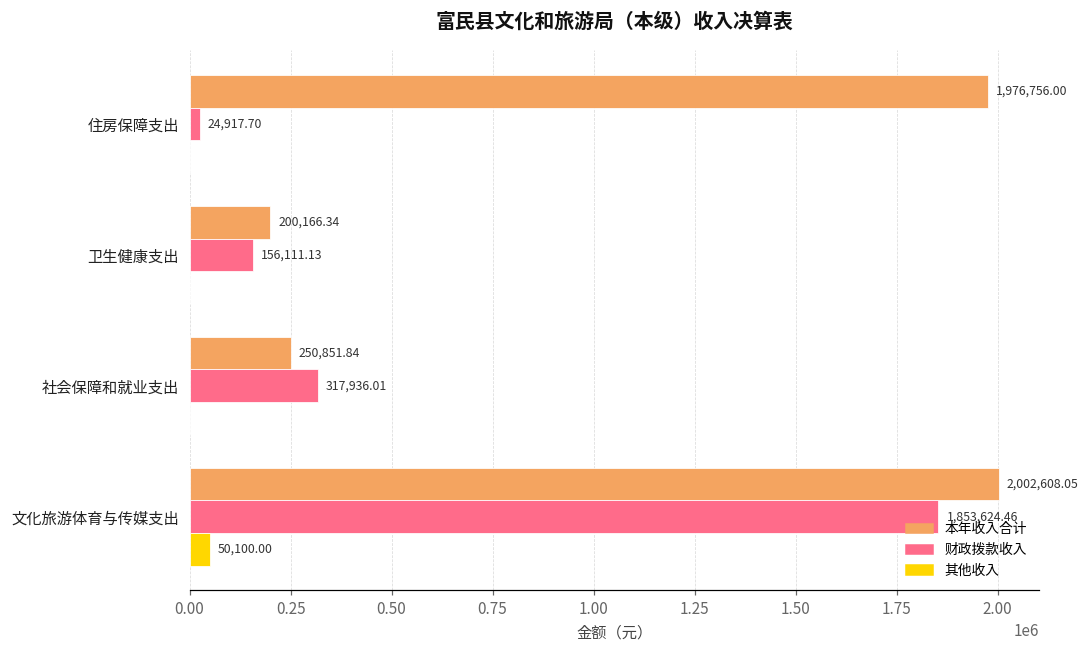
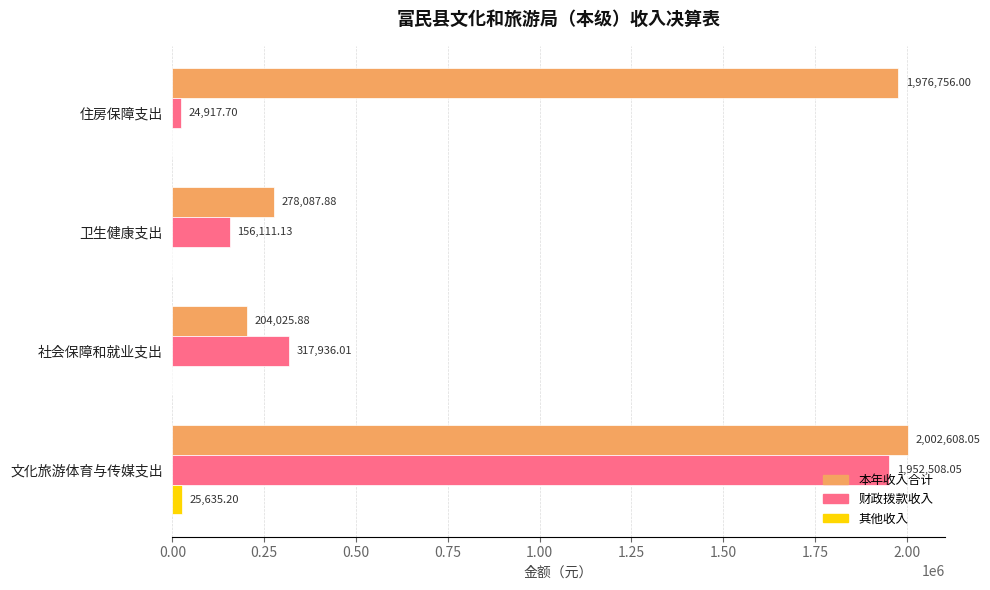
本年收入合计, 卫生健康支出: 200,166.34 -> 278,087.88
本年收入合计, 社会保障和就业支出: 250,851.84 -> 204,025.88
财政拨款收入, 文化旅游体育与传媒支出: 1,853,624.46 -> 1,952,508.05
其他收入, 文化旅游体育与传媒支出: 50,100.00 -> 25,635.20
